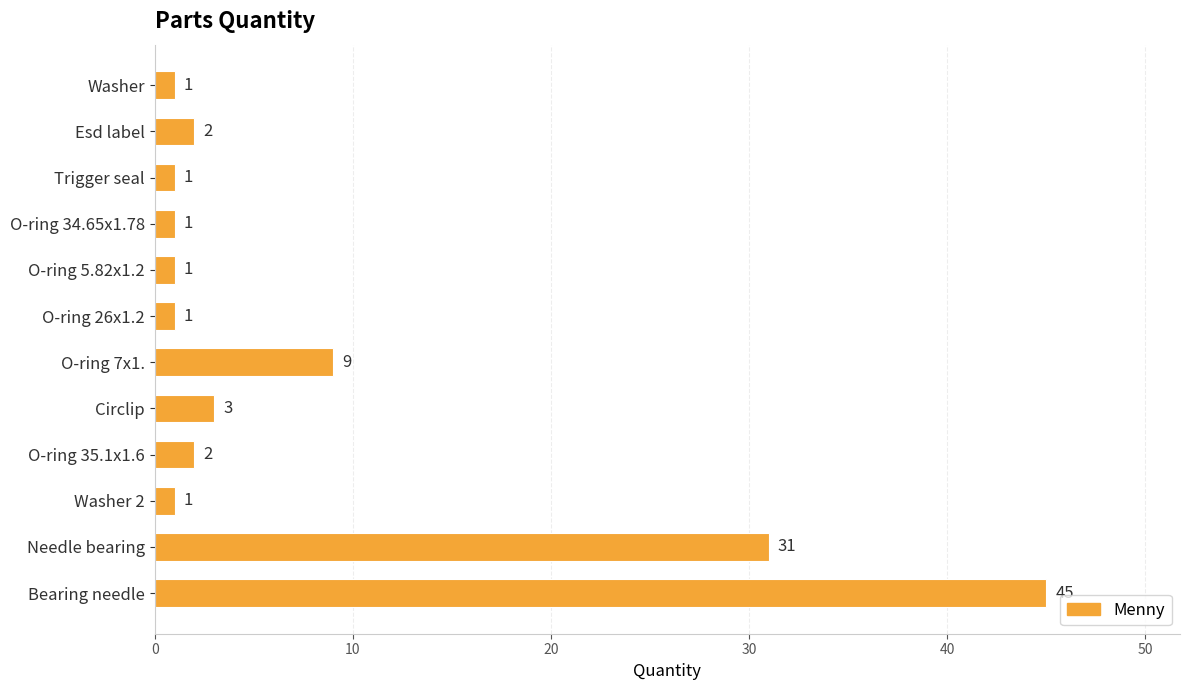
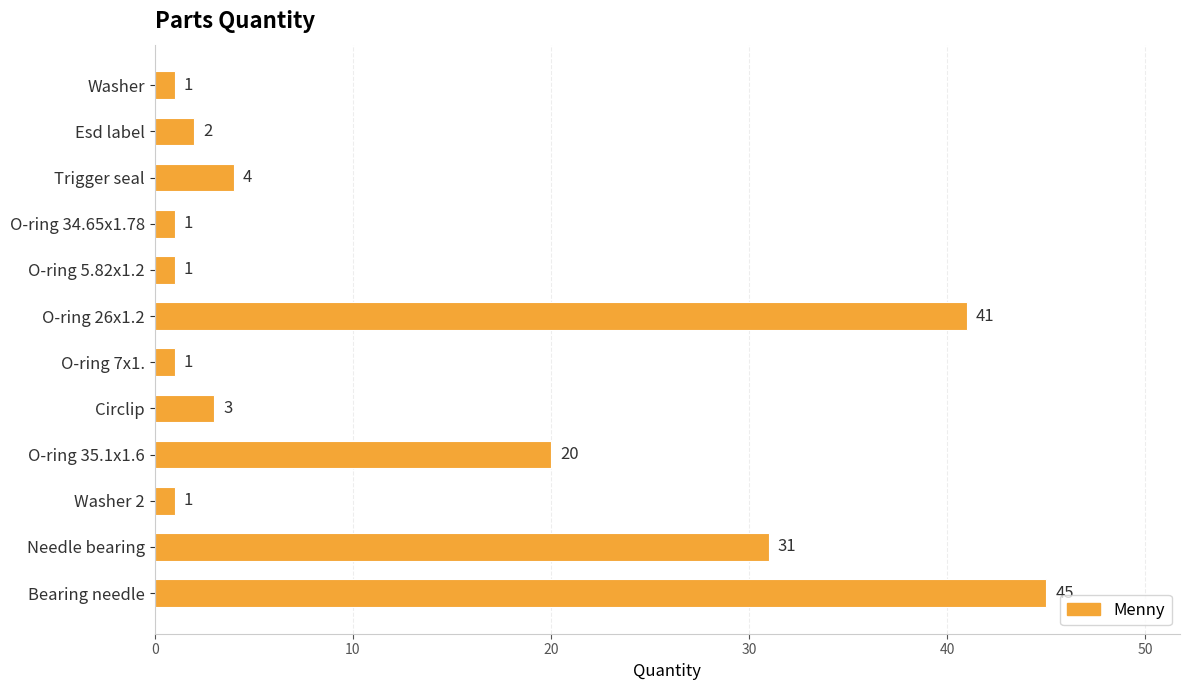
Trigger seal: 1 -> 4
O-ring 26x1.2: 1 -> 41
O-ring 7x1.: 9 -> 1
O-ring 35.1x1.6: 2 -> 20
